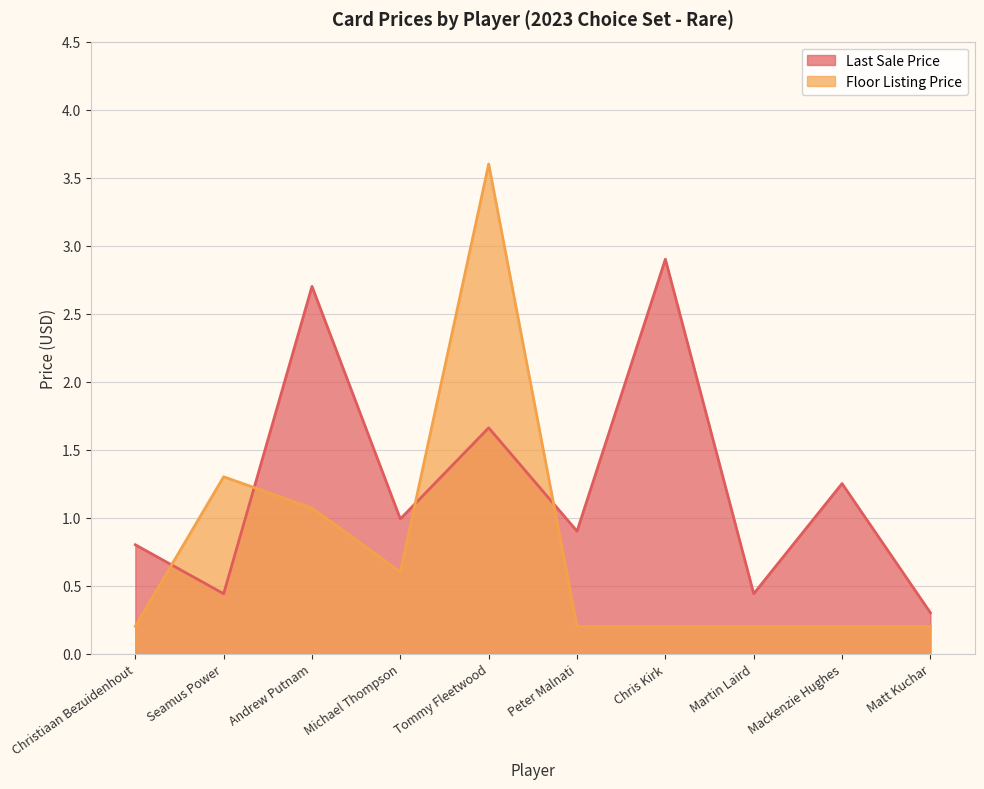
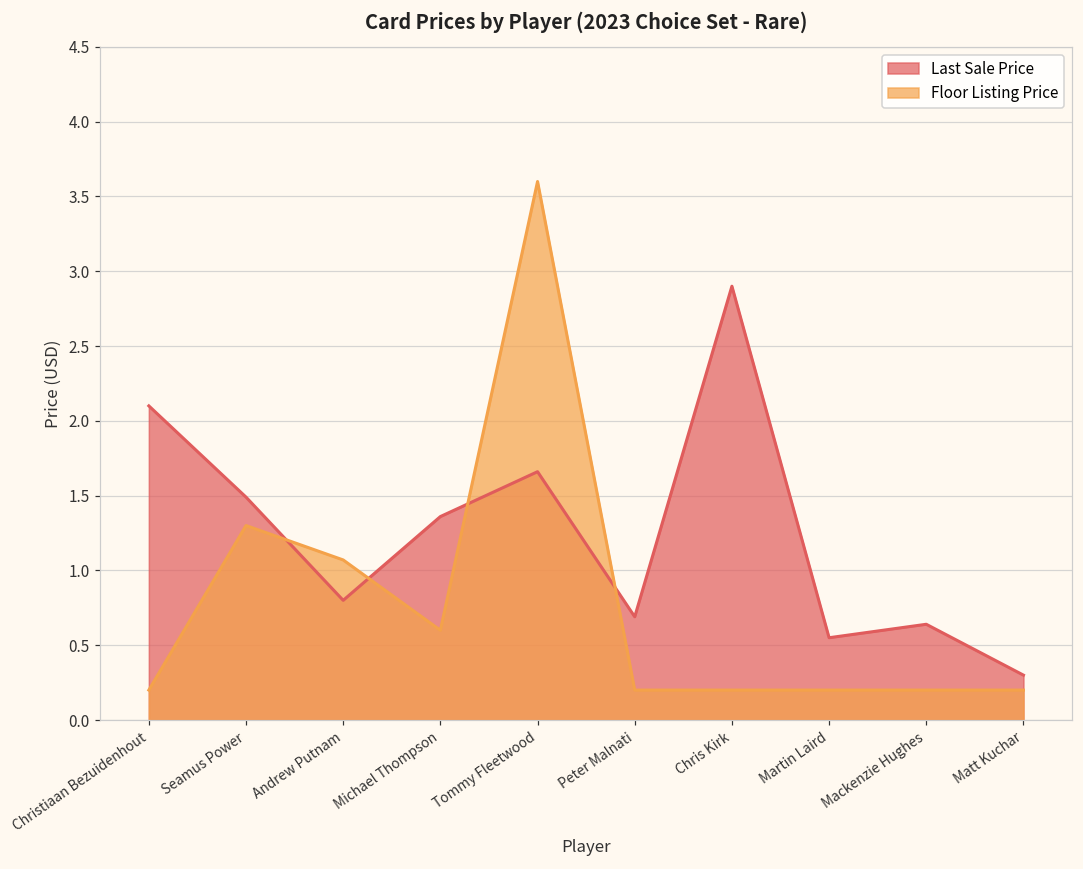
Last Sale Price, Christiaan Bezuidenhout: 0.8 -> 2.1
Last Sale Price, Seamus Power: 0.44 -> 1.49
Last Sale Price, Andrew Putnam: 2.7 -> 0.8
Last Sale Price, Michael Thompson: 0.99 -> 1.36
Last Sale Price, Peter Malnati: 0.90 -> 0.69
Last Sale Price, Martin Laird: 0.44 -> 0.55
Last Sale Price, Mackenzie Hughes: 1.25 -> 0.64
